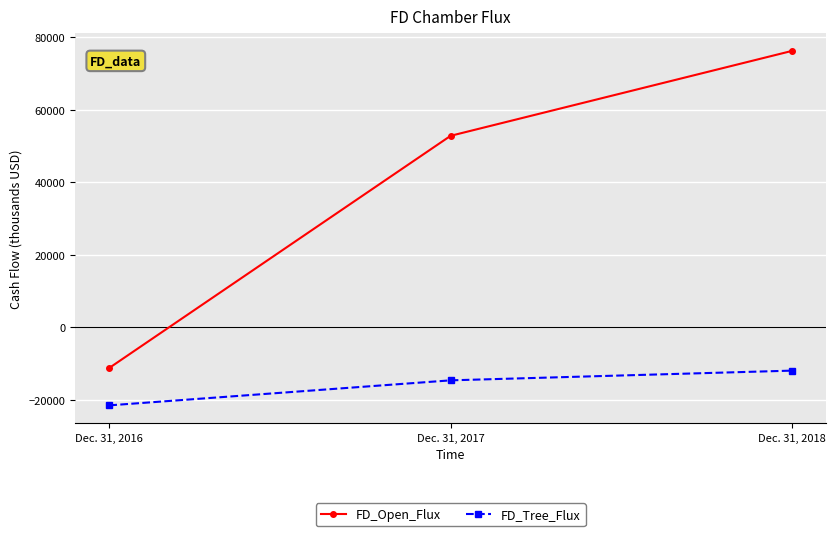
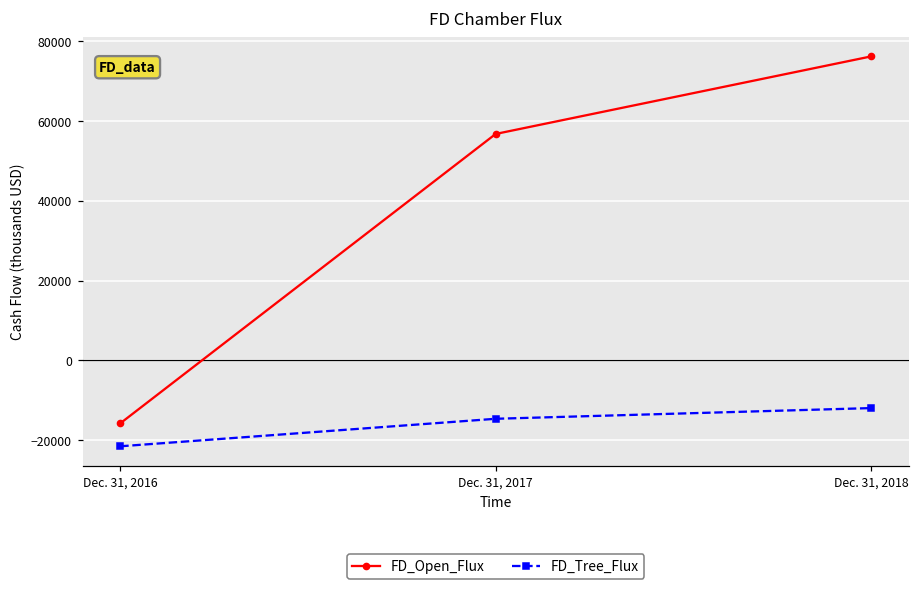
FD_Open_Flux, Dec. 31, 2016: -11000 -> -16000
FD_Open_Flux, Dec. 31, 2017: 53000 -> 57000
